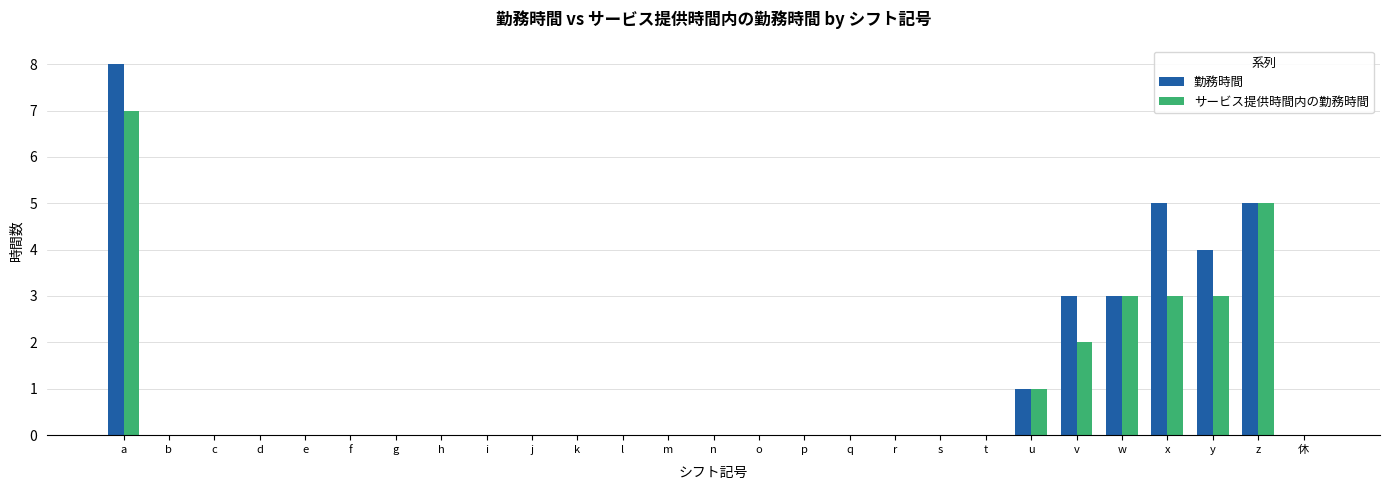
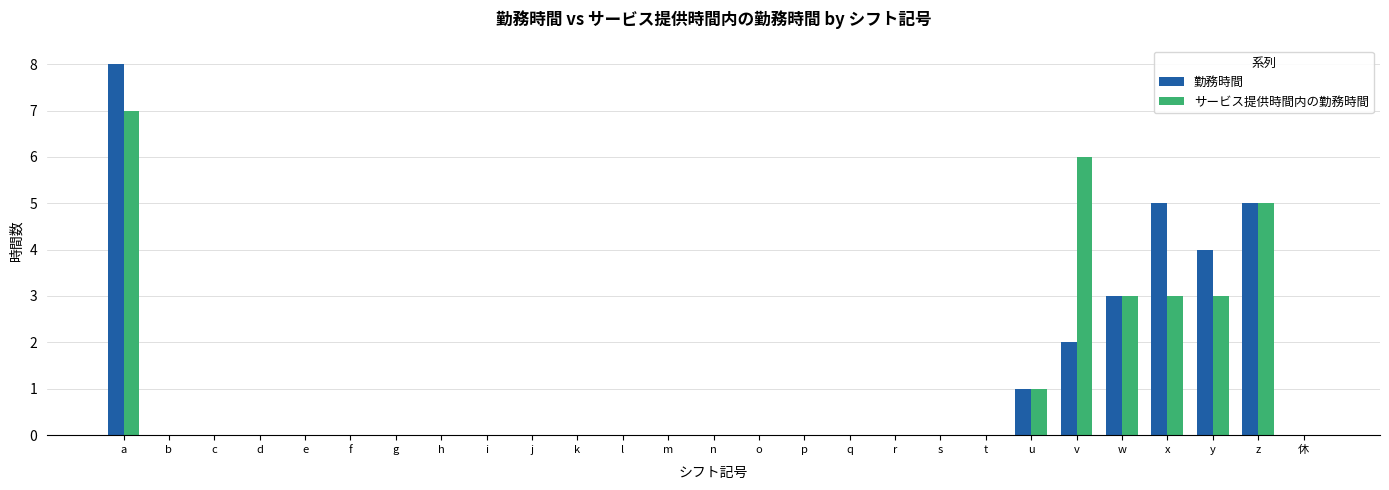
勤務時間, v: 3 -> 2
サービス提供時間内の勤務時間, v: 2 -> 6
